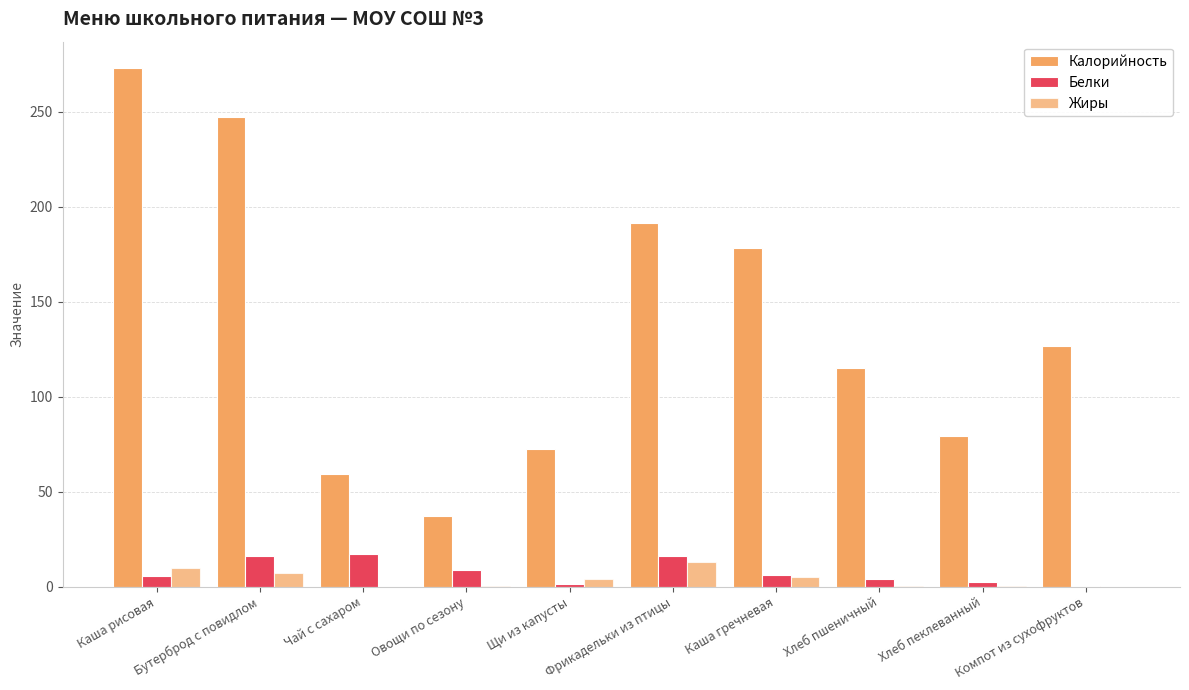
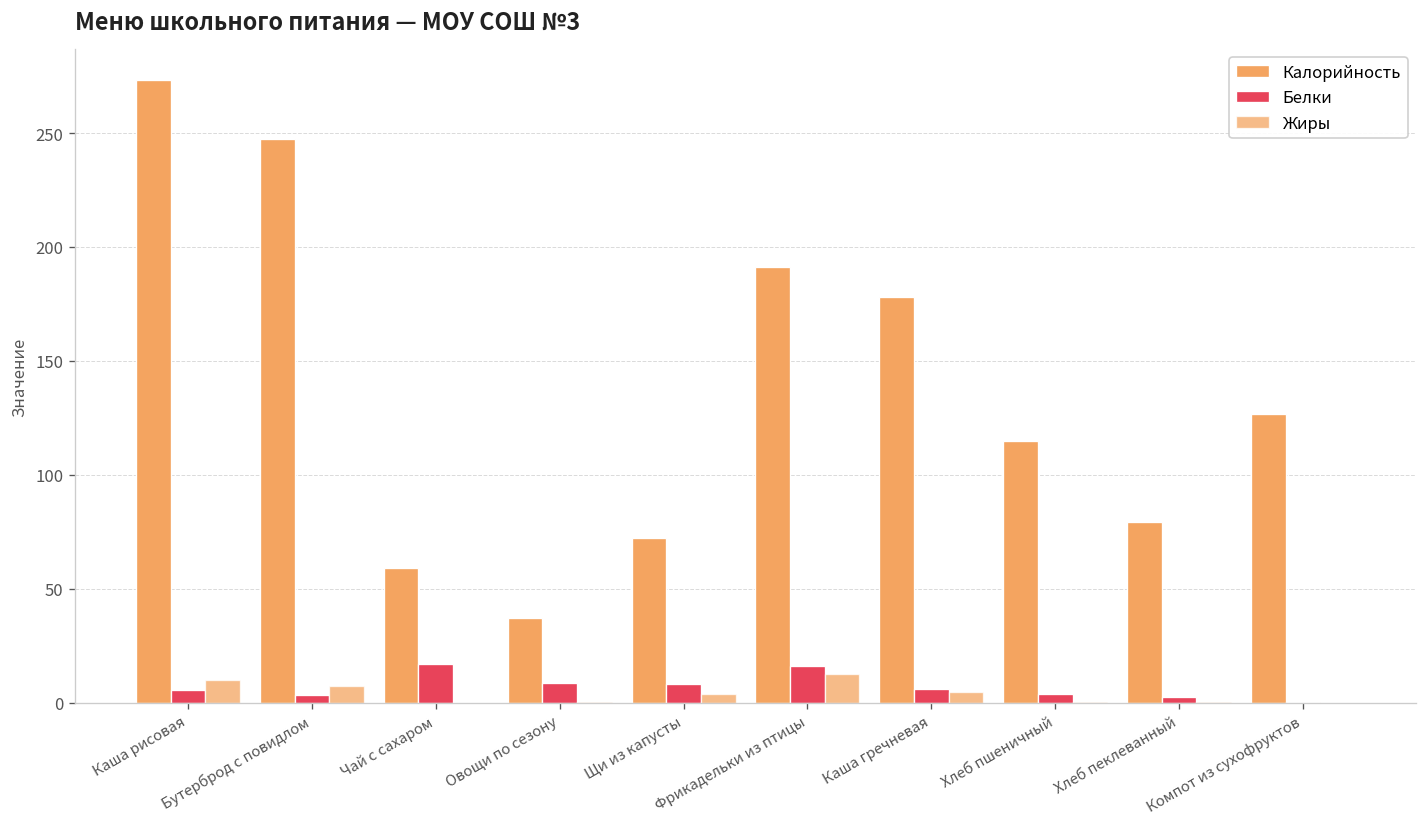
Белки, Бутерброд с повидлом: 16 -> 3
Белки, Щи из капусты: 2 -> 8
